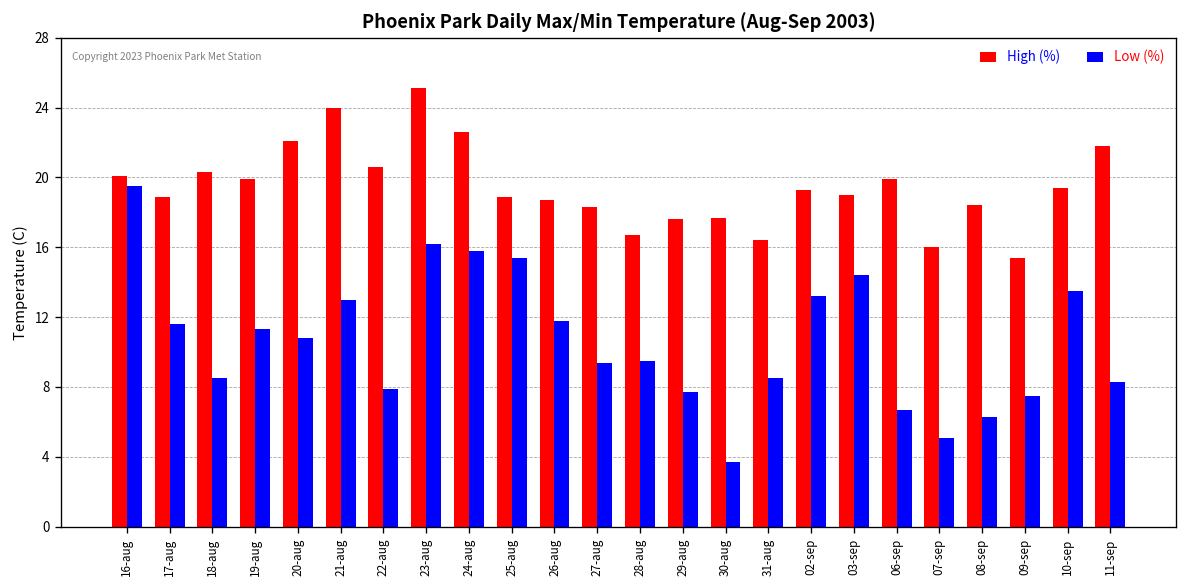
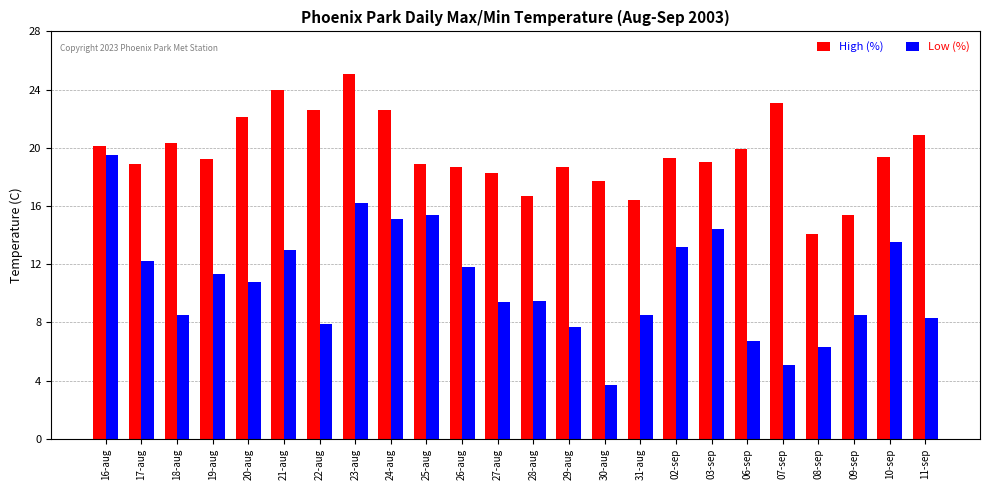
Low (%), 17-aug: 11.6 -> 12.2
High (%), 19-aug: 19.9 -> 19.2
High (%), 22-aug: 20.6 -> 22.6
Low (%), 24-aug: 15.8 -> 15.1
High (%), 29-aug: 17.6 -> 18.7
High (%), 07-sep: 16.0 -> 23.1
High (%), 08-sep: 18.4 -> 14.1
Low (%), 09-sep: 7.5 -> 8.5
High (%), 11-sep: 21.8 -> 20.9
